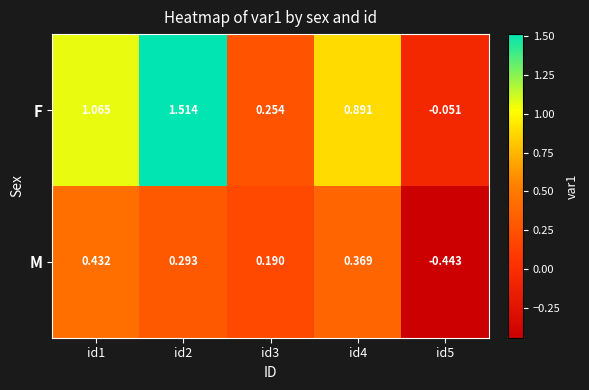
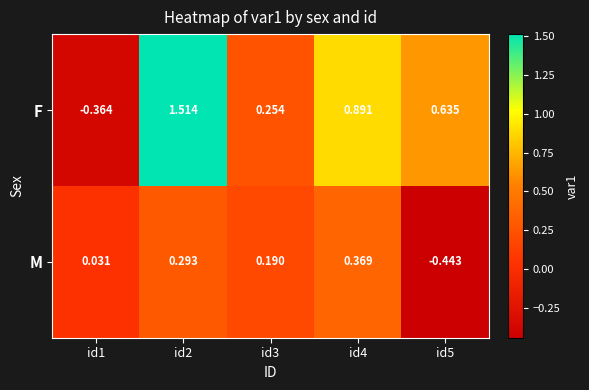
F, id1: 1.065 -> -0.364
F, id5: -0.051 -> 0.635
M, id1: 0.432 -> 0.031
